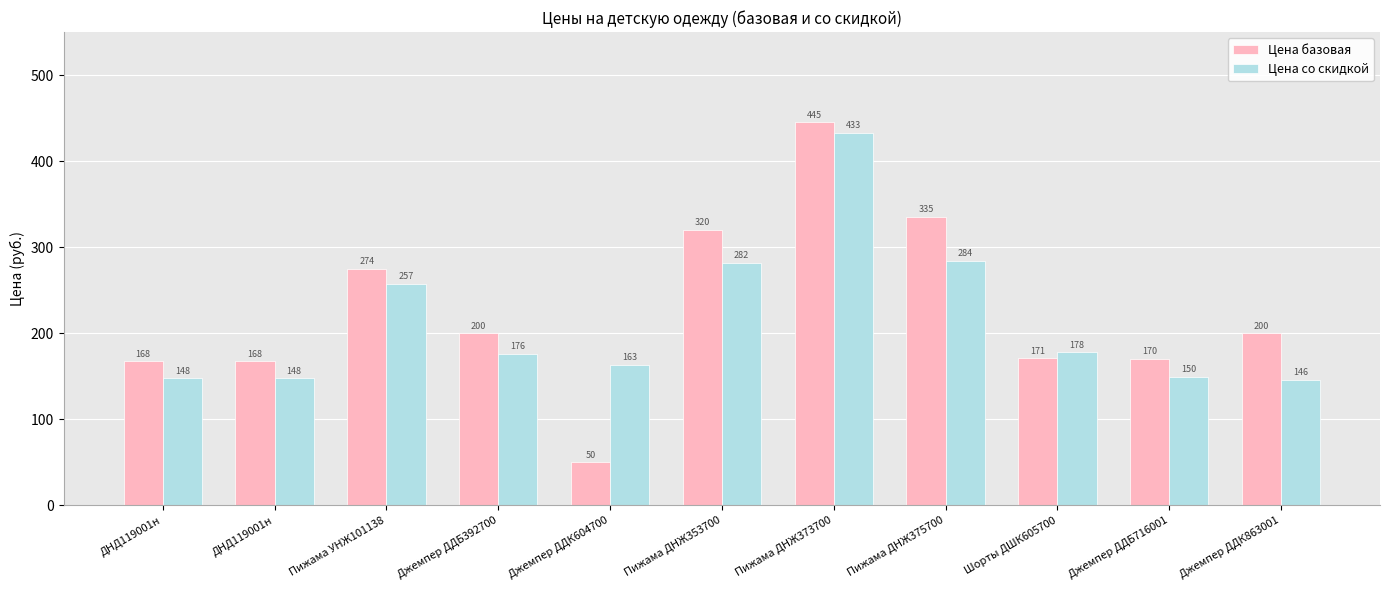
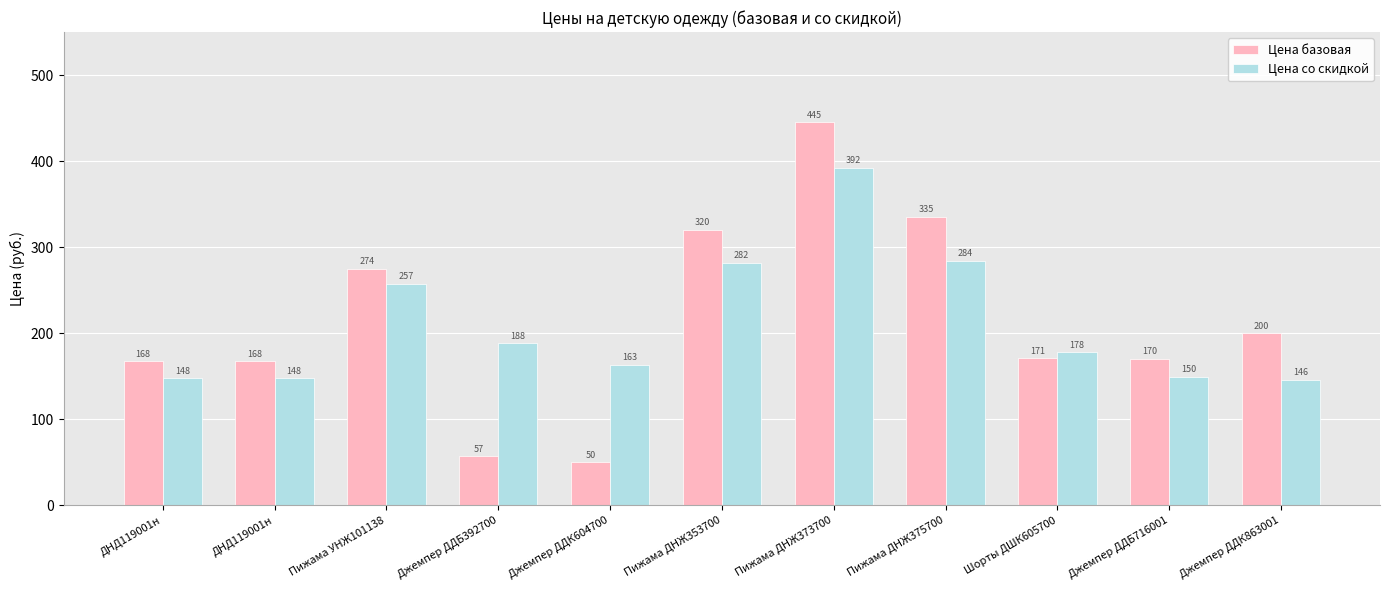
Цена базовая, Джемпер ДДБ392700: 200 -> 57
Цена со скидкой, Джемпер ДДБ392700: 176 -> 188
Цена со скидкой, Пижама ДНЖ373700: 433 -> 392
